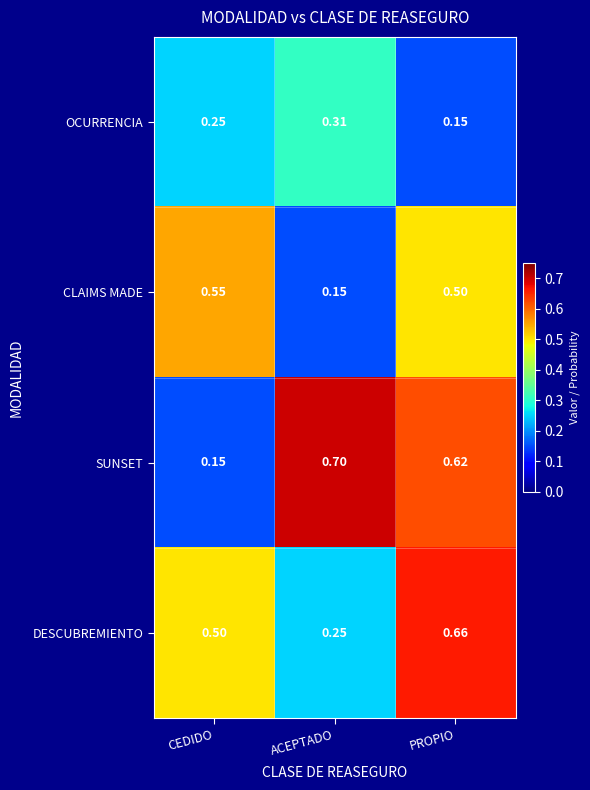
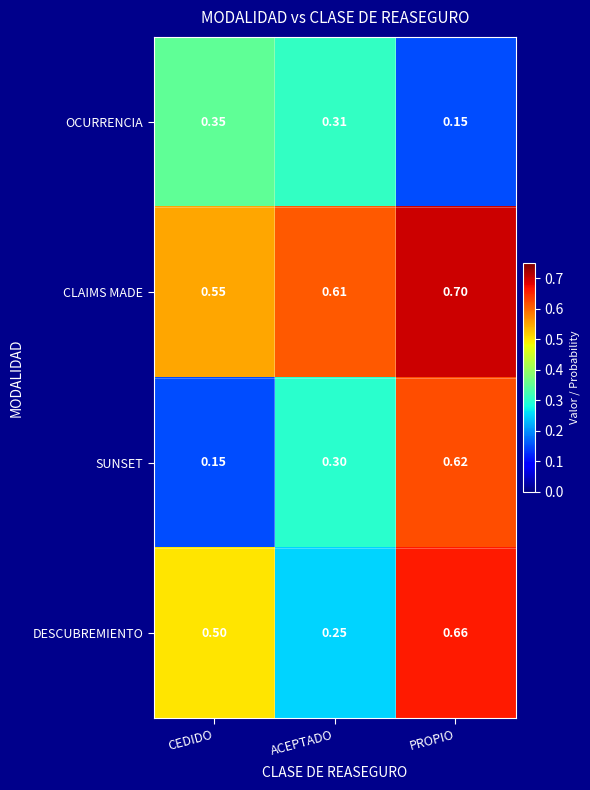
OCURRENCIA, CEDIDO: 0.25 -> 0.35
CLAIMS MADE, ACEPTADO: 0.15 -> 0.61
CLAIMS MADE, PROPIO: 0.50 -> 0.70
SUNSET, ACEPTADO: 0.70 -> 0.30
